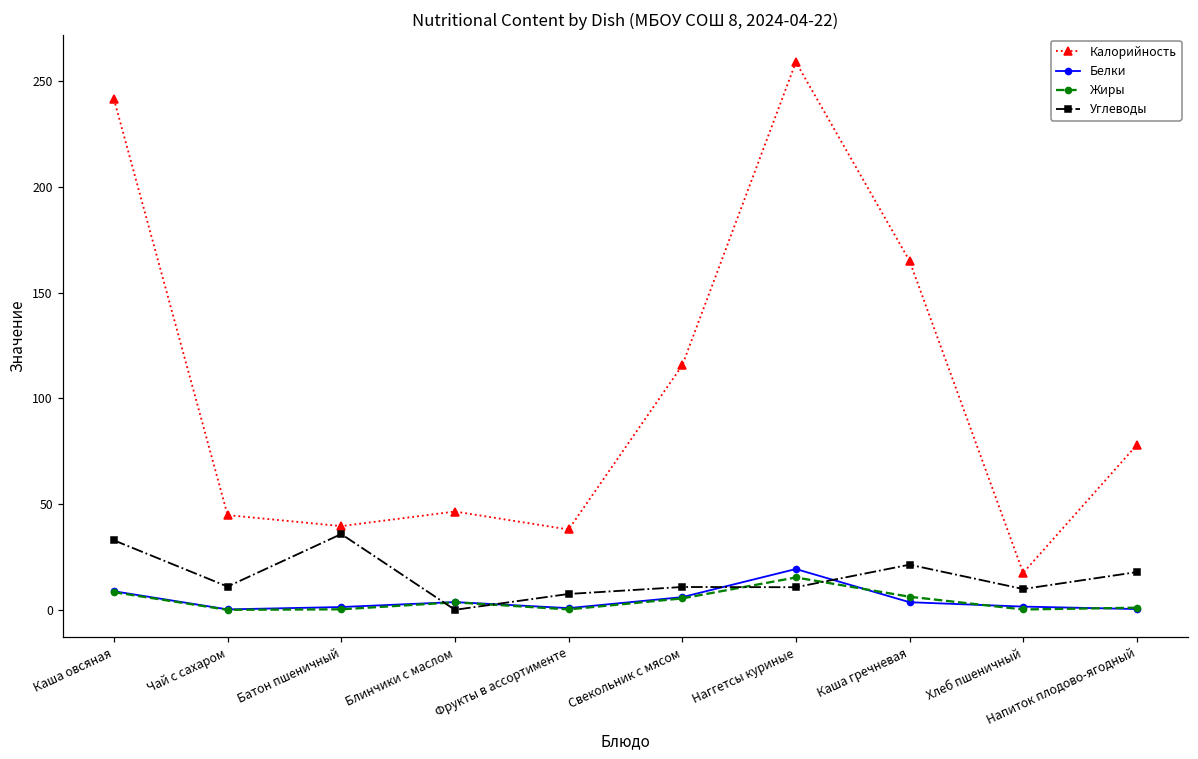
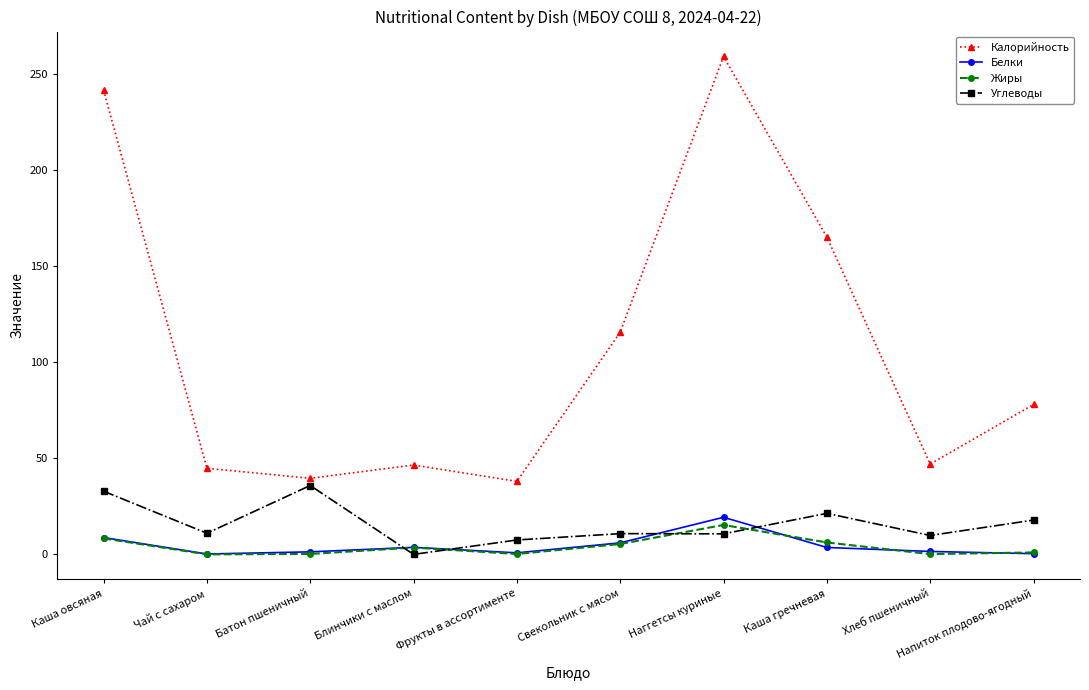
Калорийность, Хлеб пшеничный: 18 -> 47
